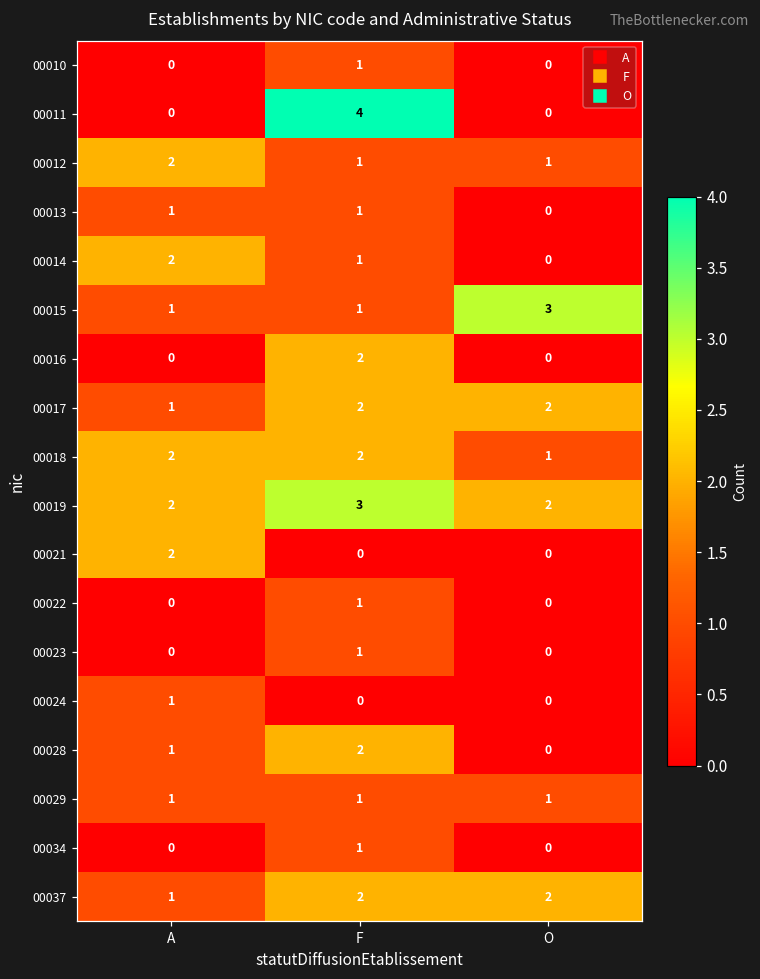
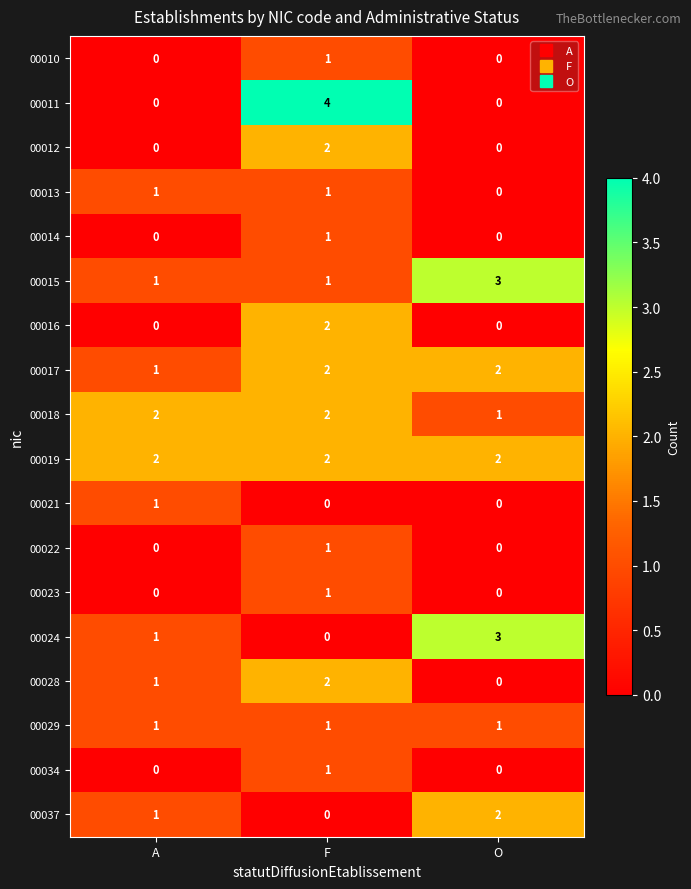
00012, A: 2 -> 0
00012, F: 1 -> 2
00012, O: 1 -> 0
00014, A: 2 -> 0
00019, F: 3 -> 2
00021, A: 2 -> 1
00024, O: 0 -> 3
00037, F: 2 -> 0
